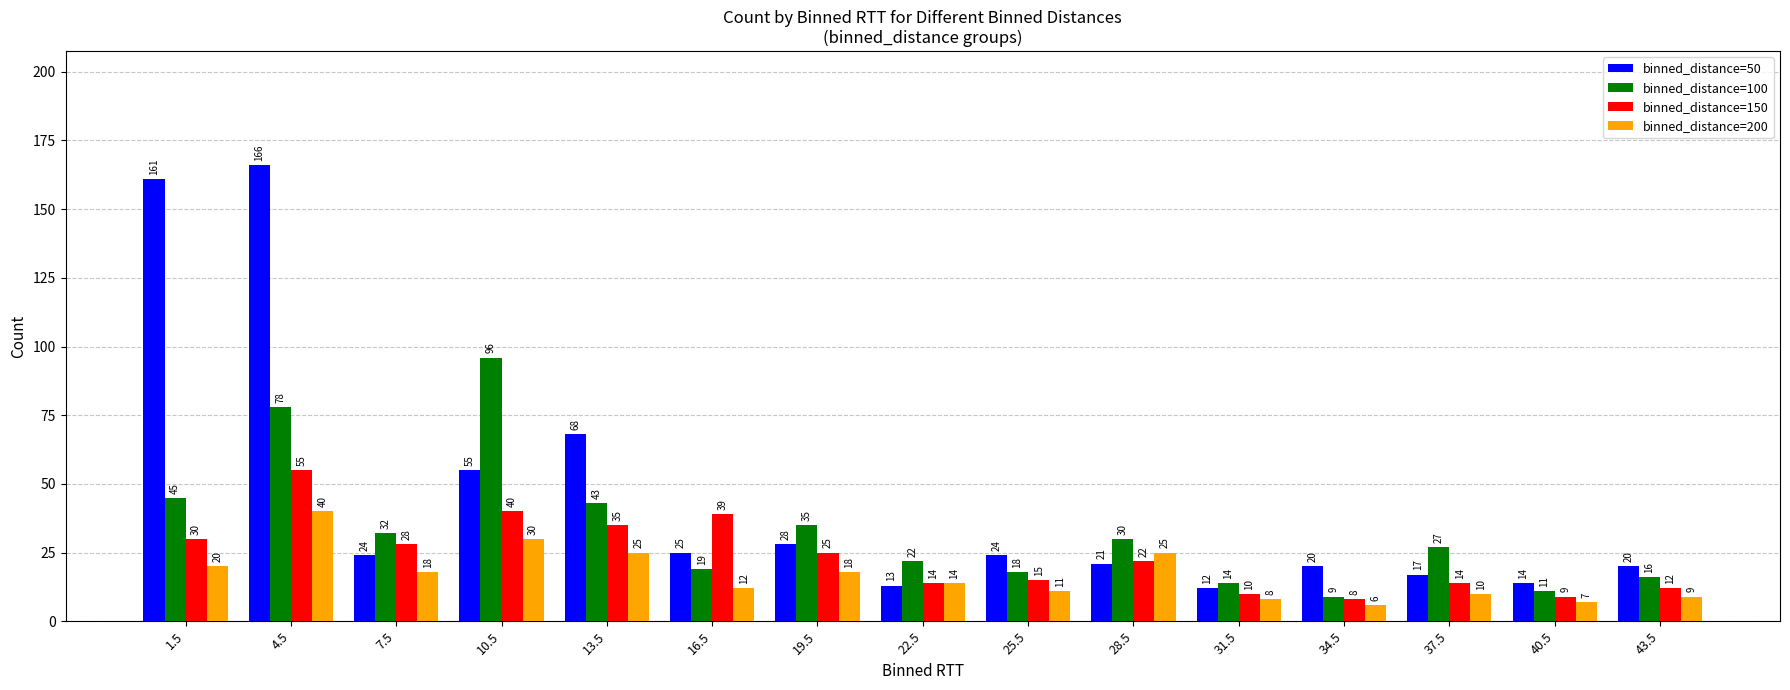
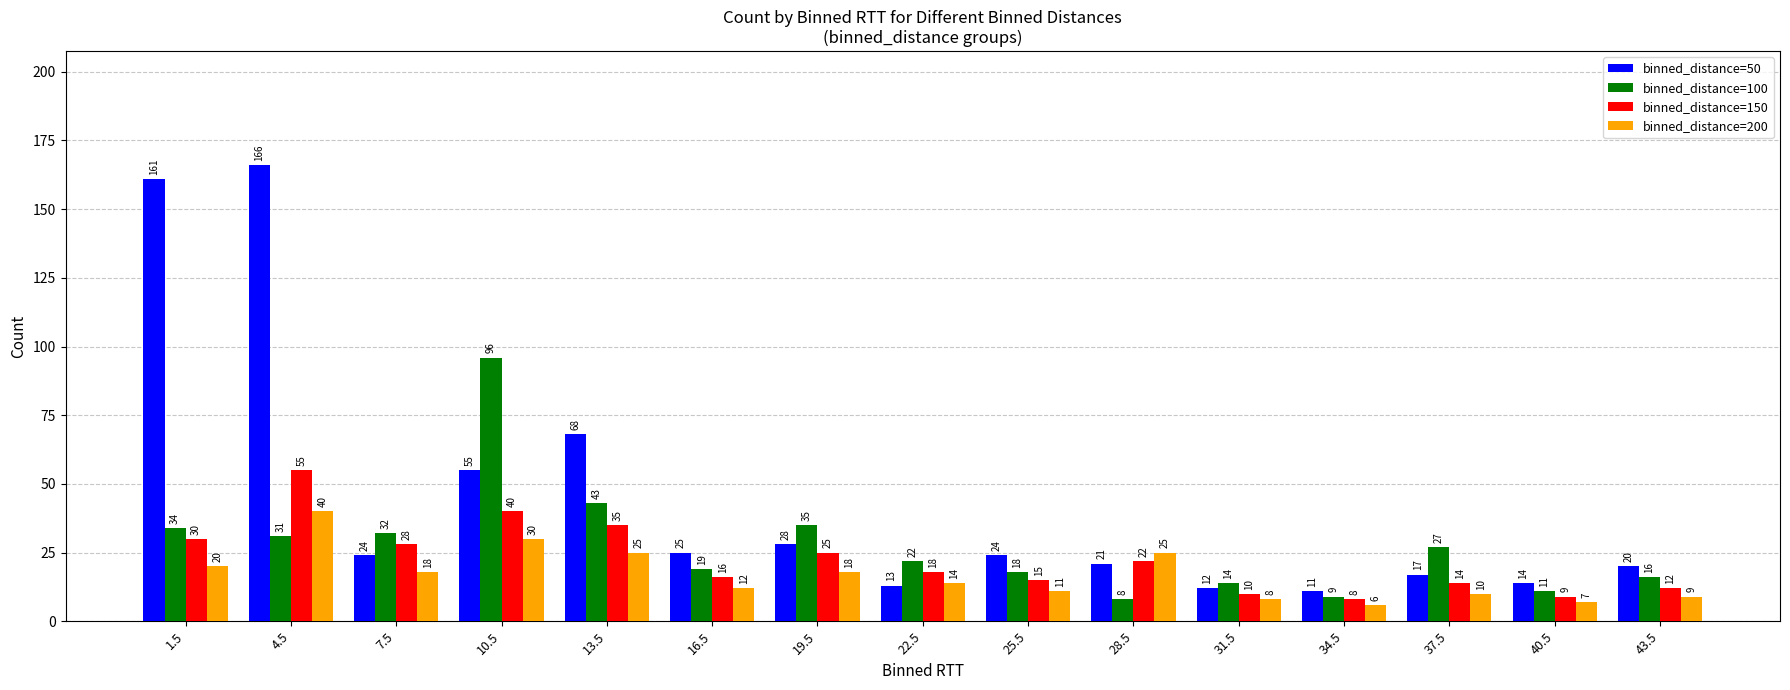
binned_distance=100, 1.5: 45 -> 34
binned_distance=100, 4.5: 78 -> 31
binned_distance=150, 16.5: 39 -> 16
binned_distance=150, 22.5: 14 -> 18
binned_distance=100, 28.5: 30 -> 8
binned_distance=50, 34.5: 20 -> 11
